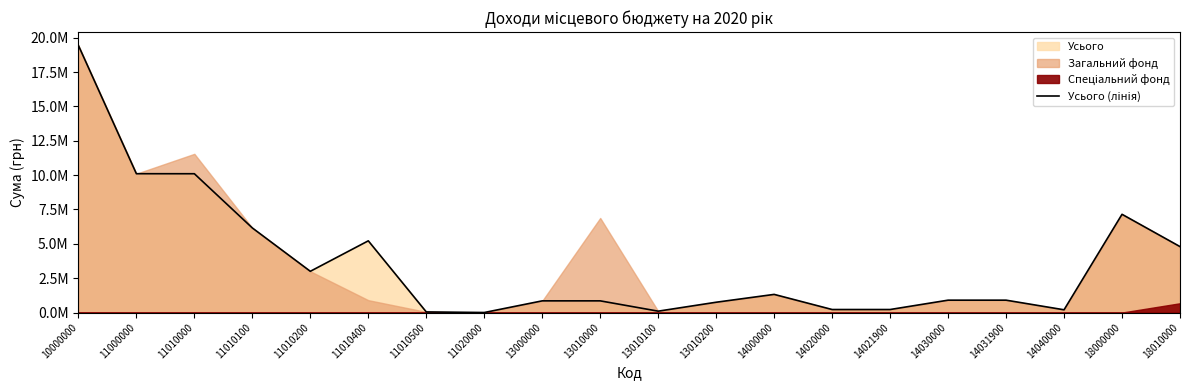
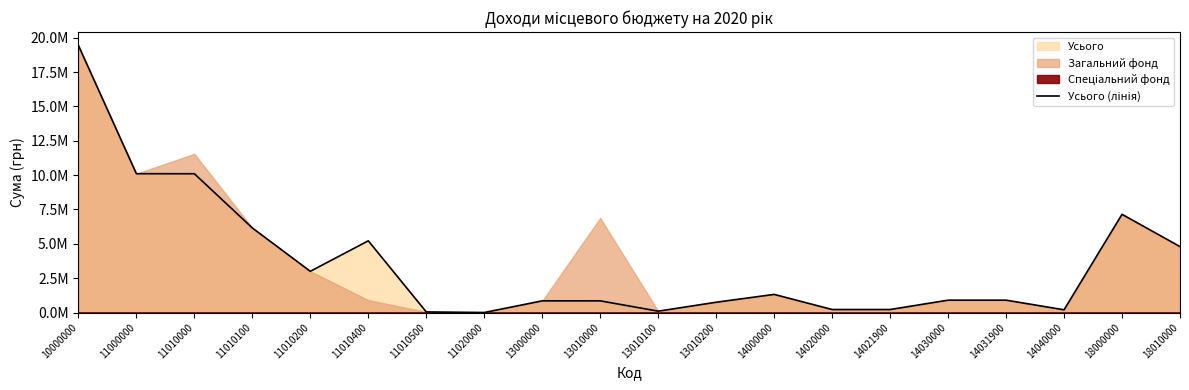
Спеціальний фонд, 18010000: 700000 -> 0
